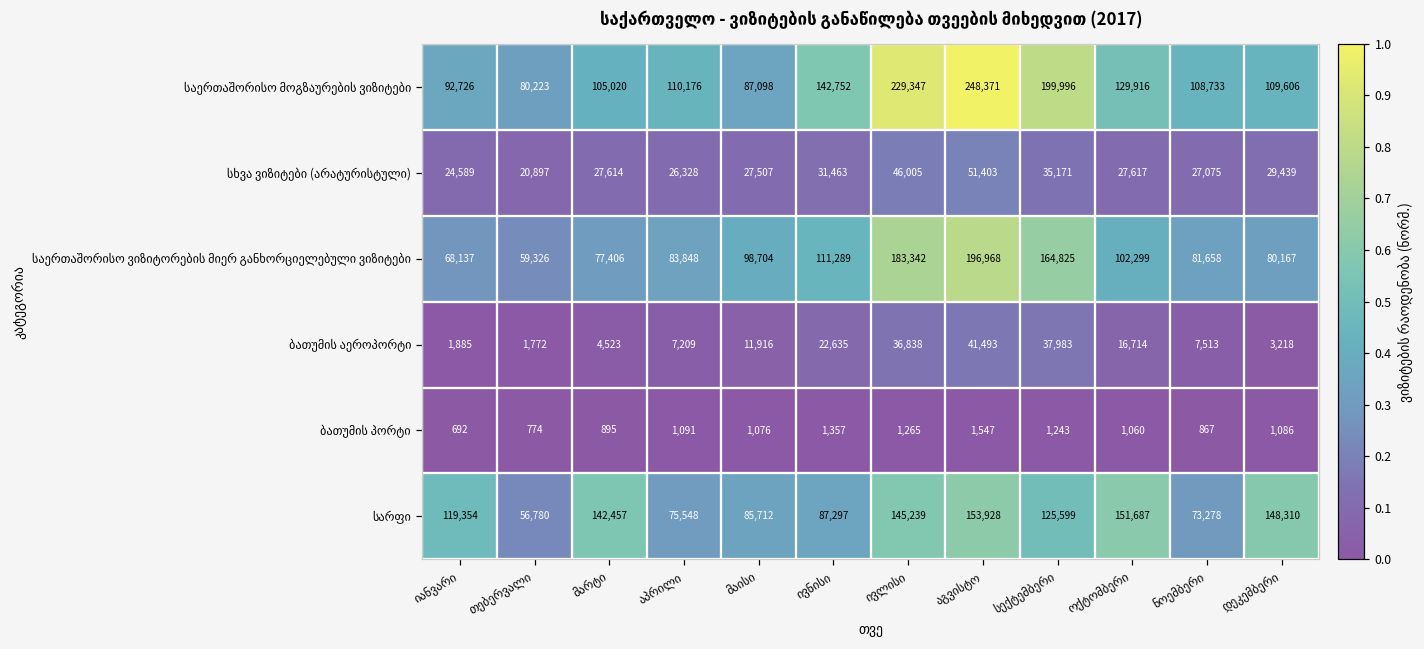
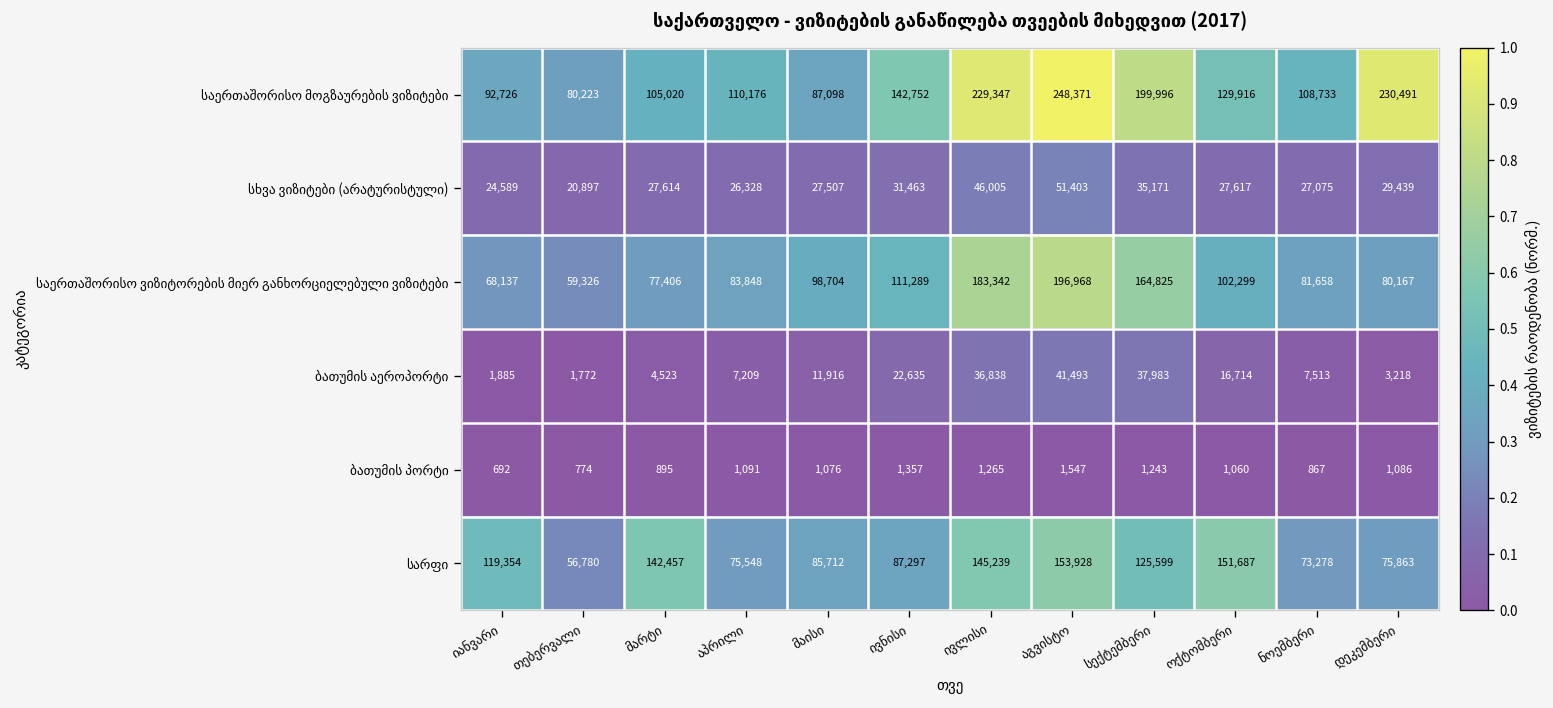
საერთაშორისო მოგზაურების ვიზიტები, დეკემბერი: 109,606 -> 230,491
სარფი, დეკემბერი: 148,310 -> 75,863
